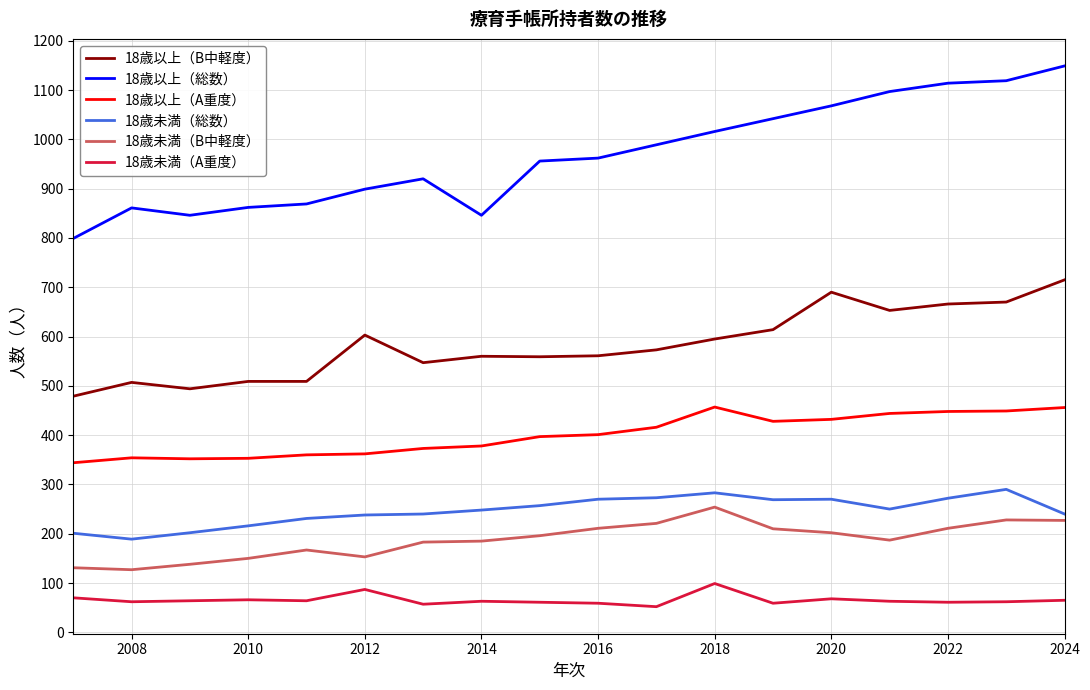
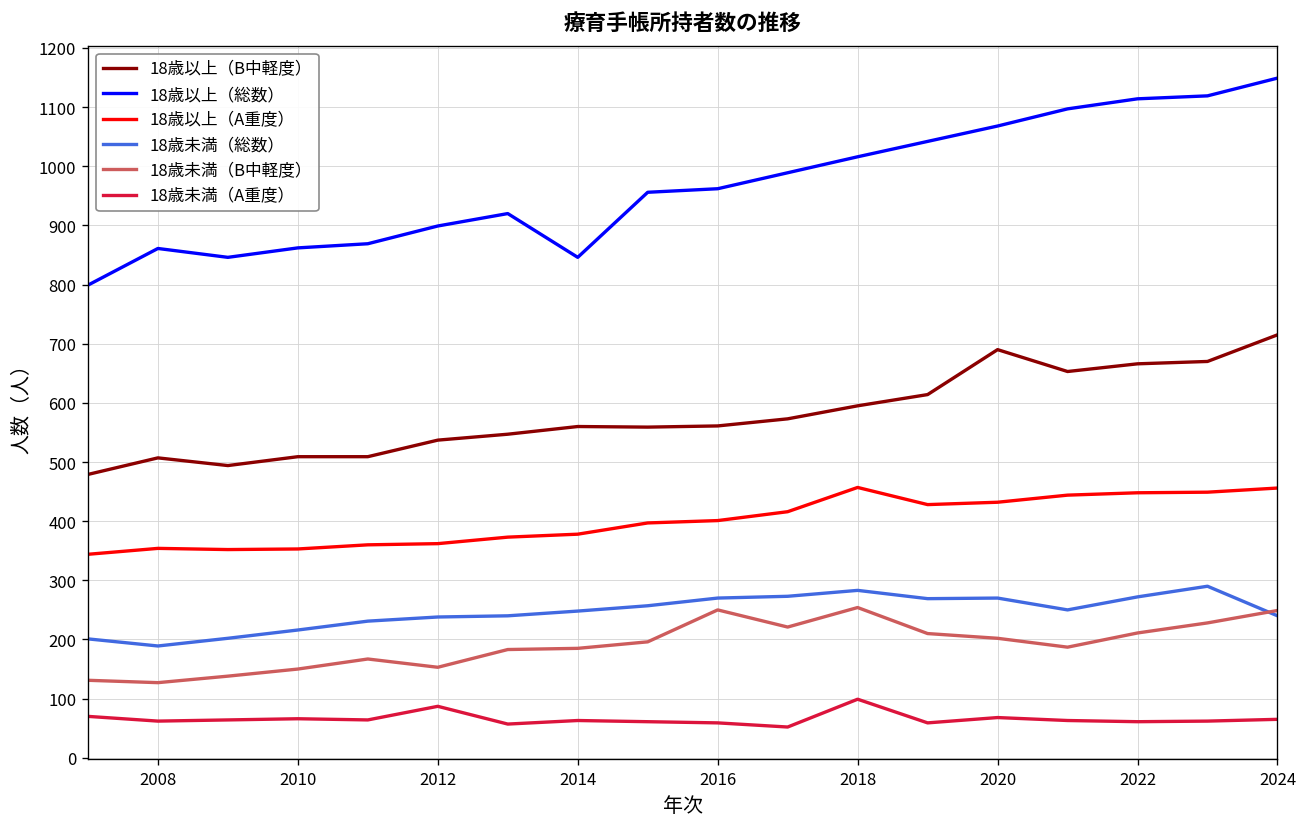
18歳以上（B中軽度）, 2012: 600 -> 540
18歳未満（B中軽度）, 2016: 210 -> 250
18歳未満（B中軽度）, 2024: 230 -> 250
